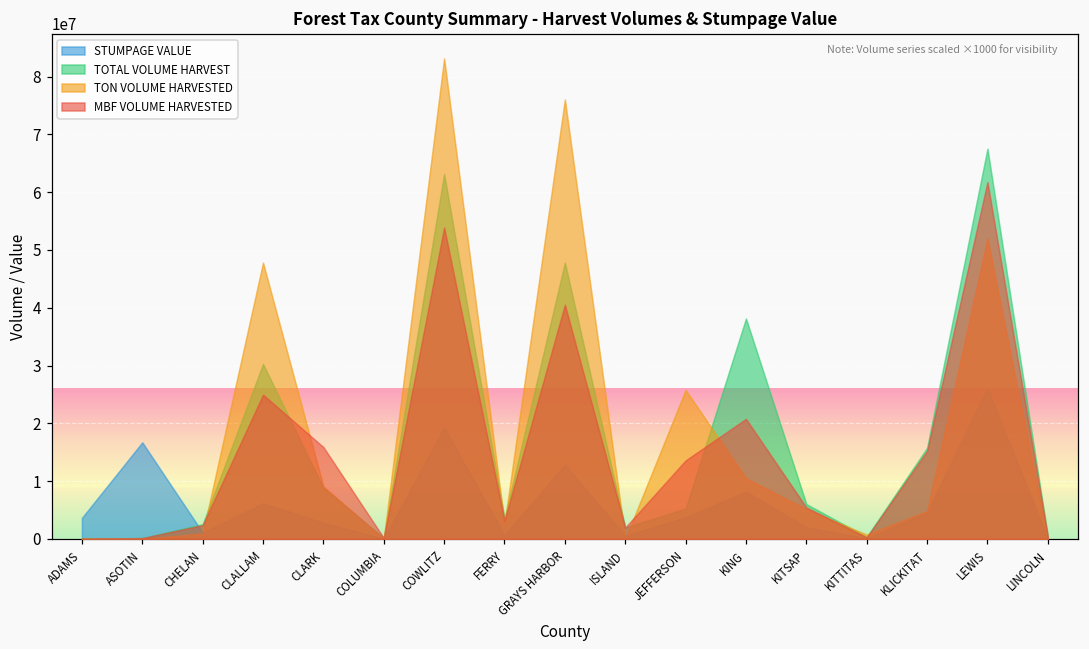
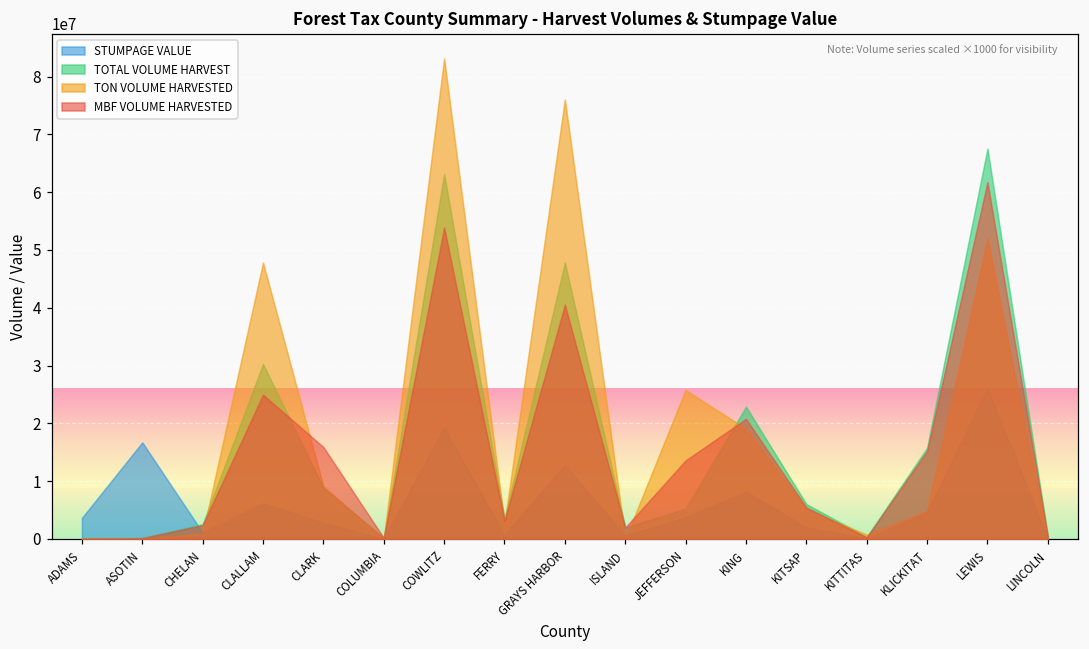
TOTAL VOLUME HARVEST, KING: 38000000 -> 23000000
TON VOLUME HARVESTED, KING: 10000000 -> 19000000
